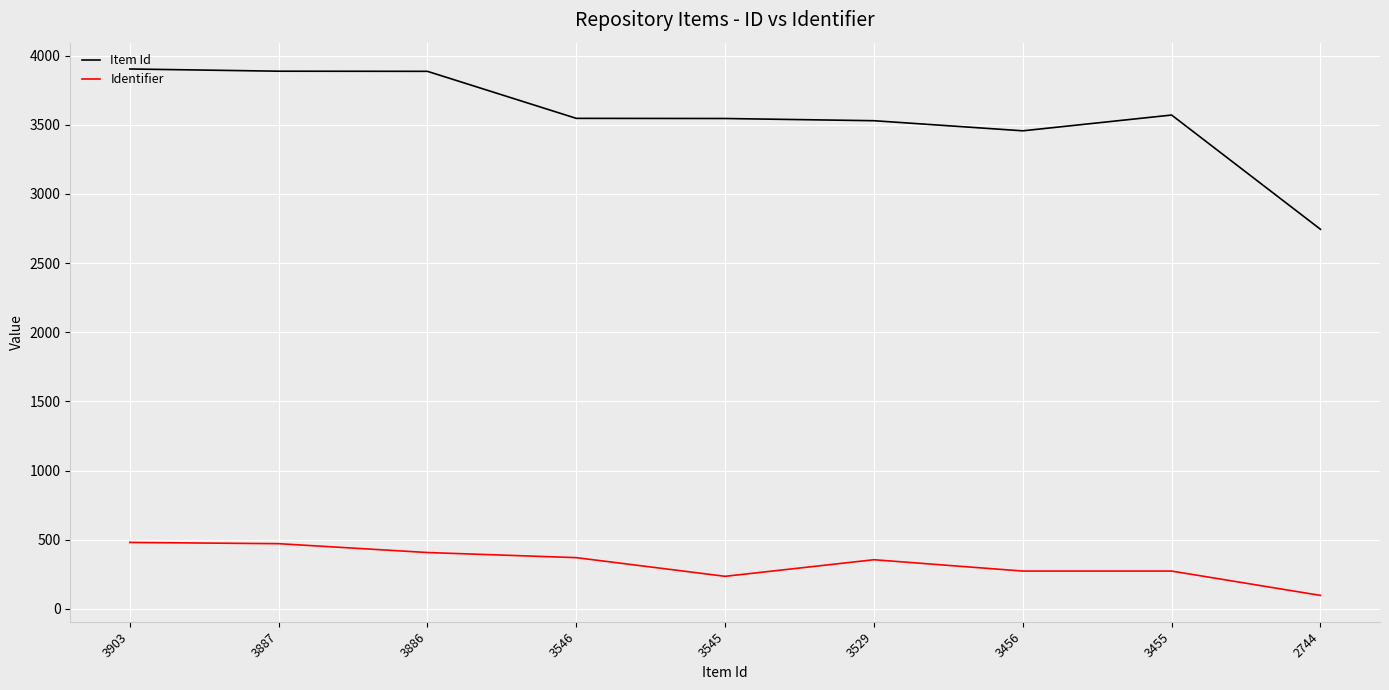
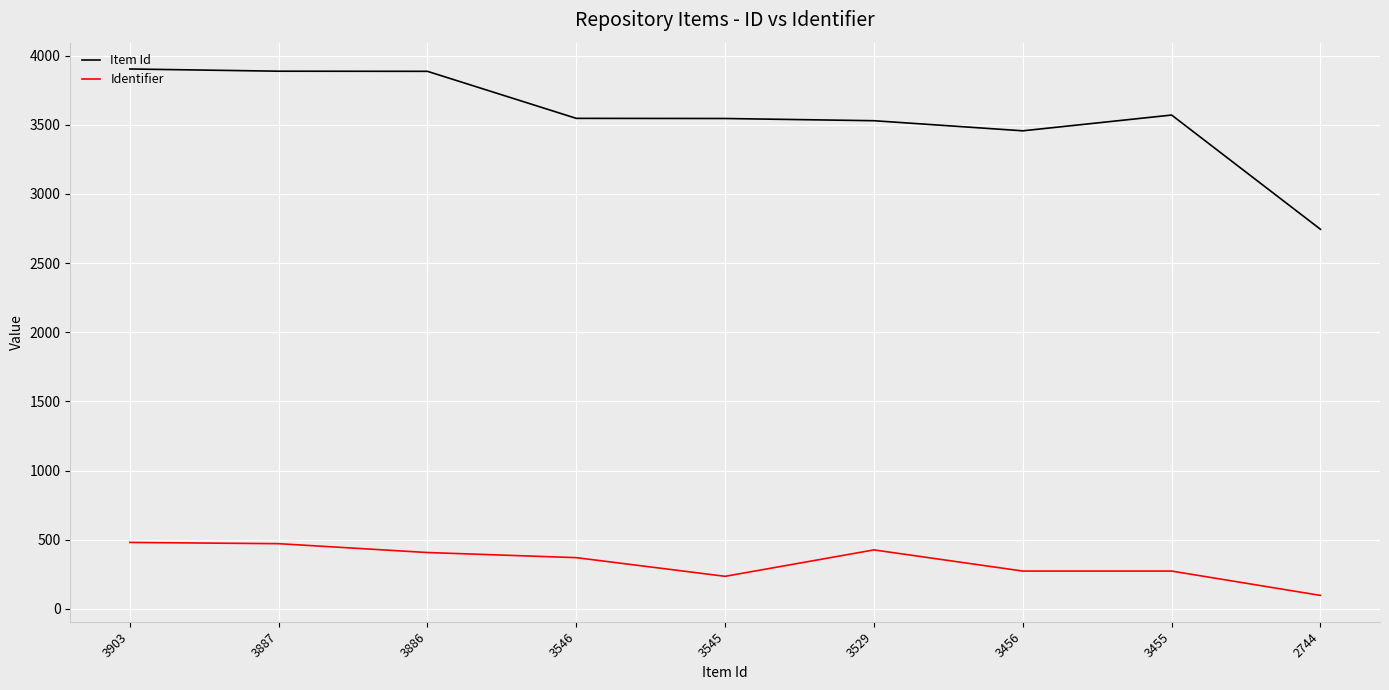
Identifier, 3529: 360 -> 430
